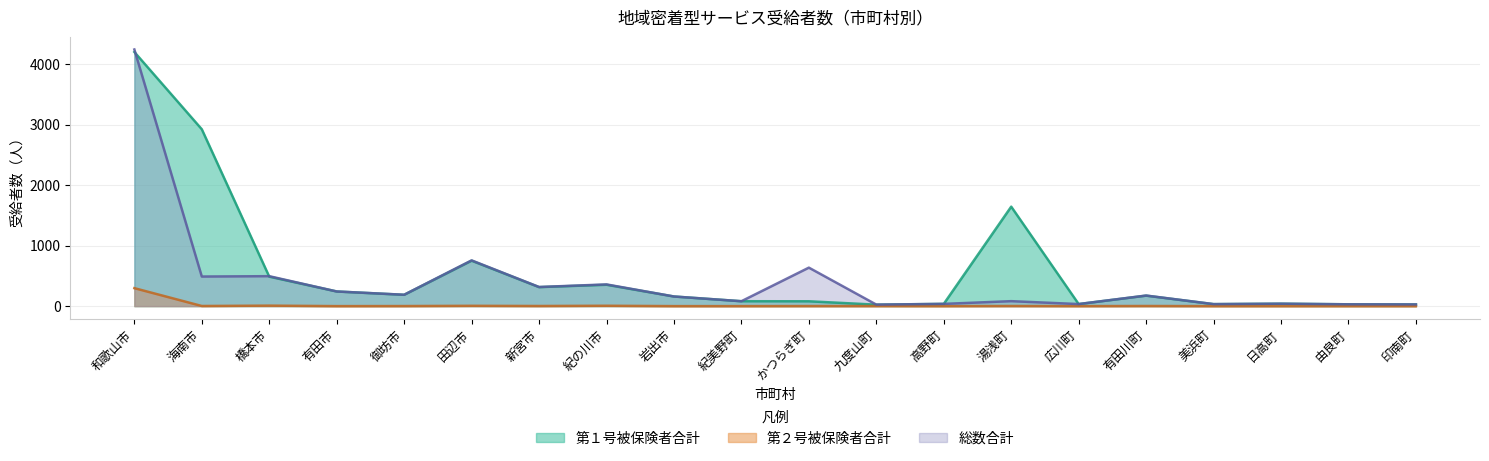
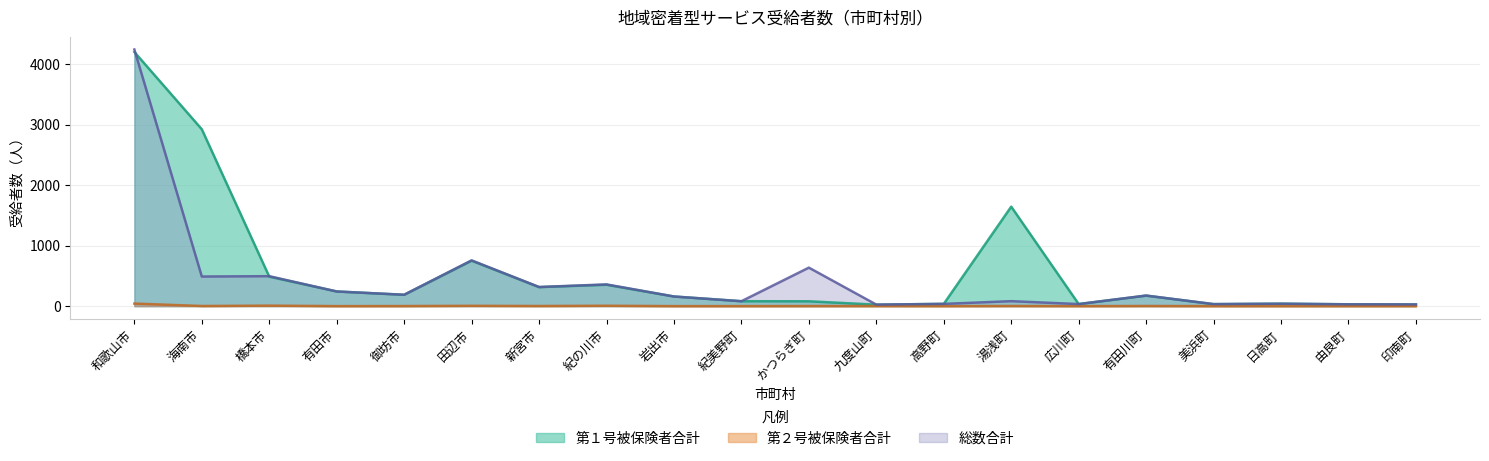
第２号被保険者合計, 和歌山市: 300 -> 0
